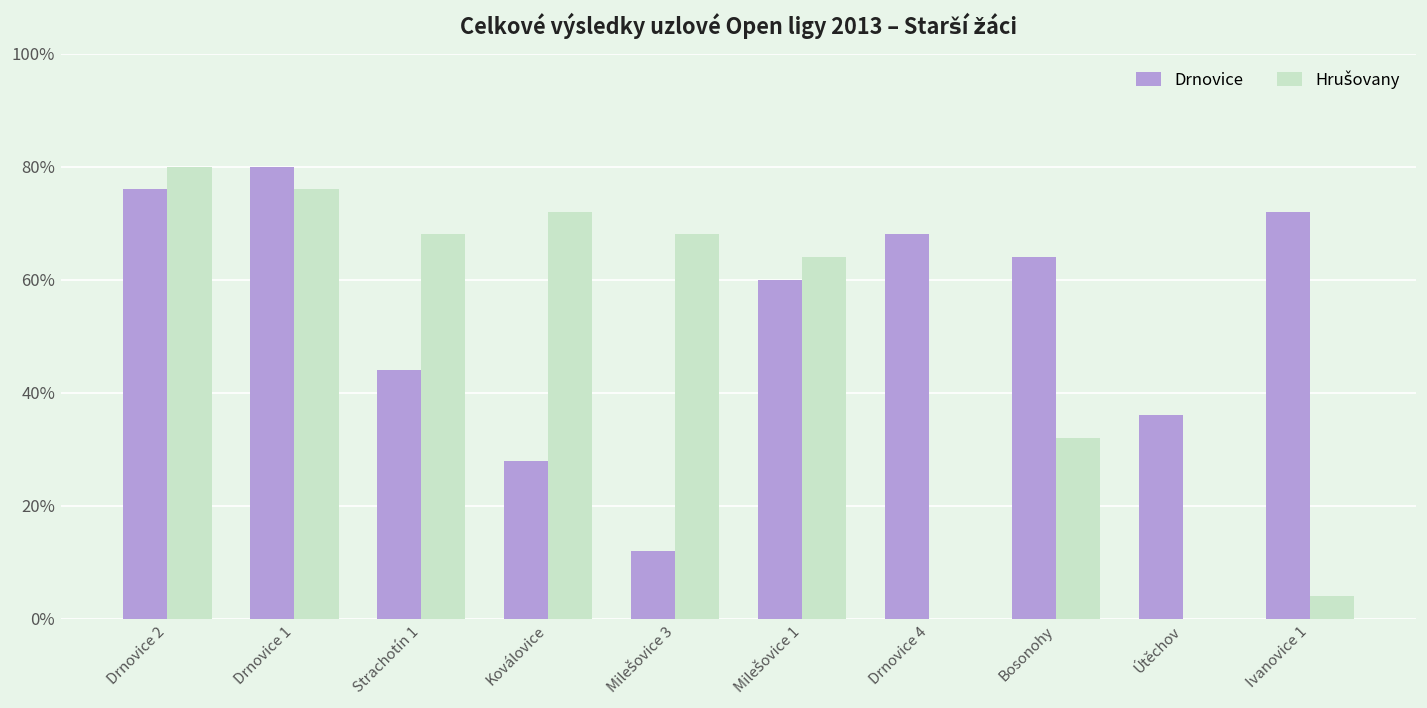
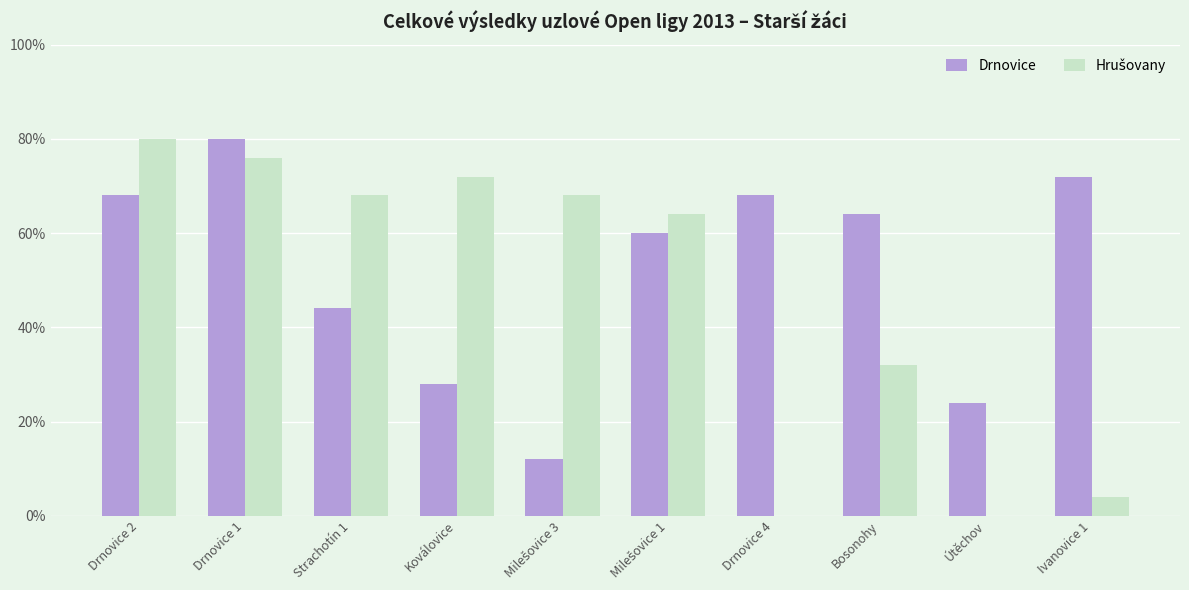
Drnovice, Drnovice 2: 76% -> 68%
Drnovice, Útěchov: 36% -> 24%
